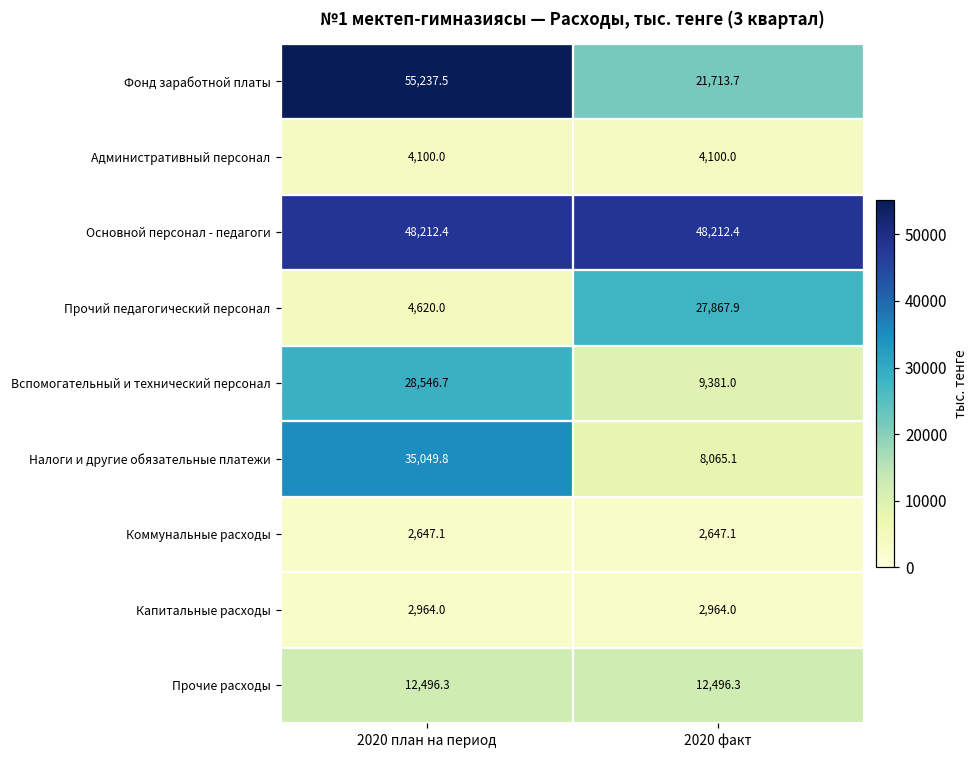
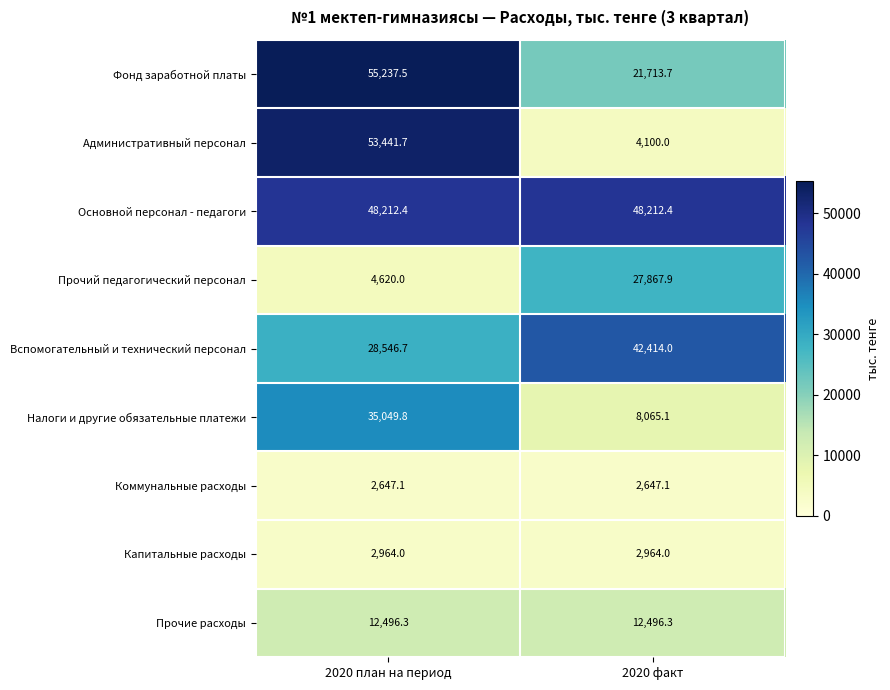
Административный персонал, 2020 план на период: 4,100.0 -> 53,441.7
Вспомогательный и технический персонал, 2020 факт: 9,381.0 -> 42,414.0
